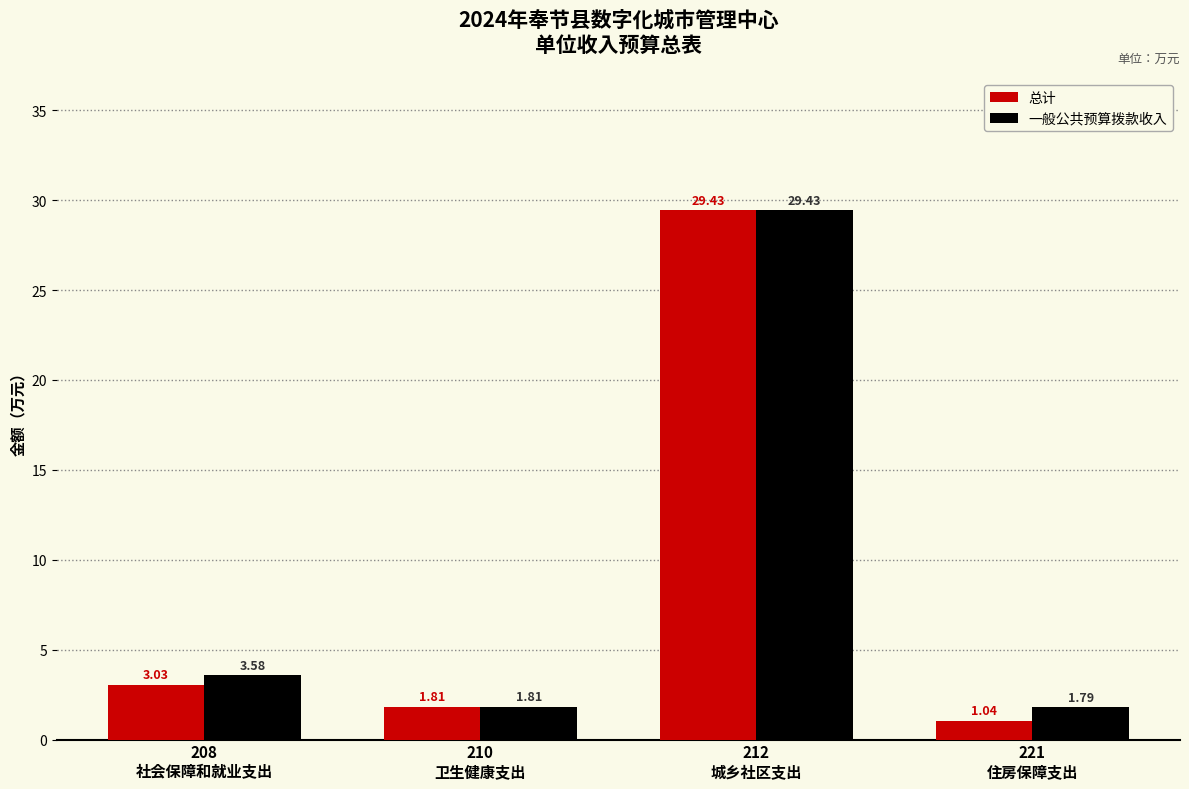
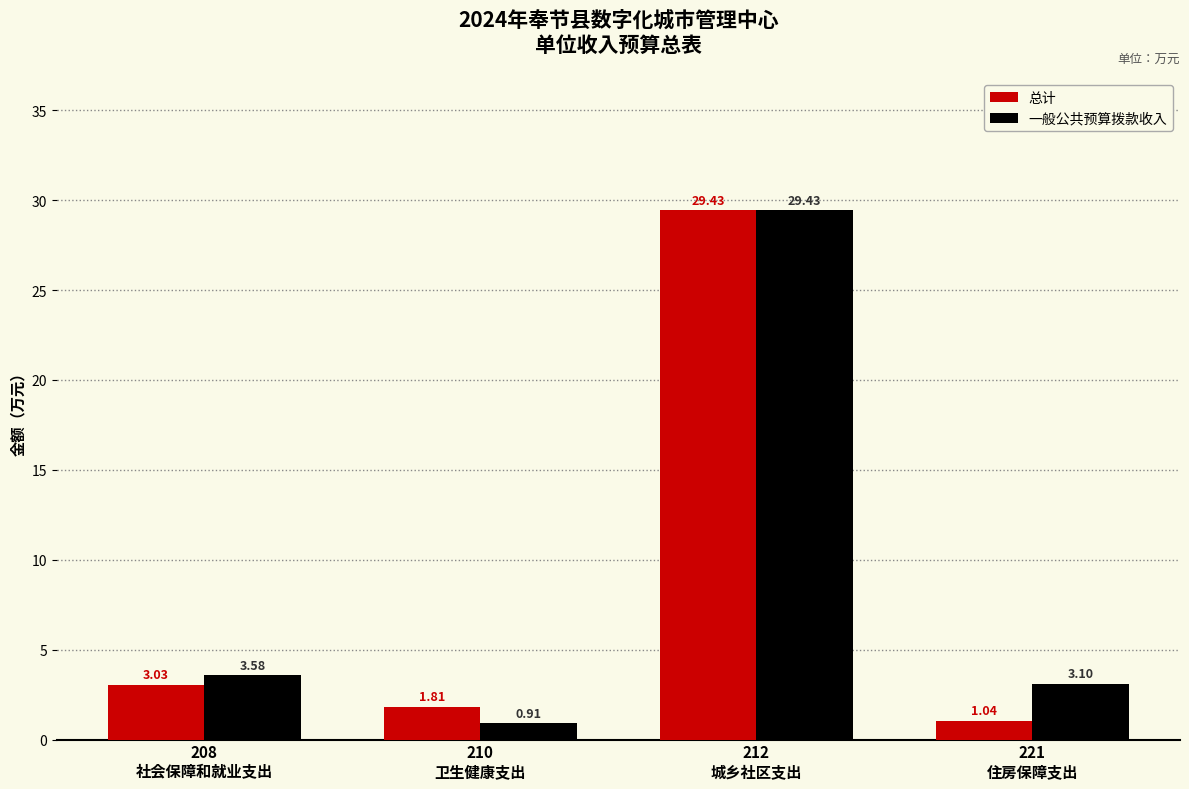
一般公共预算拨款收入, 210 卫生健康支出: 1.81 -> 0.91
一般公共预算拨款收入, 221 住房保障支出: 1.79 -> 3.10
